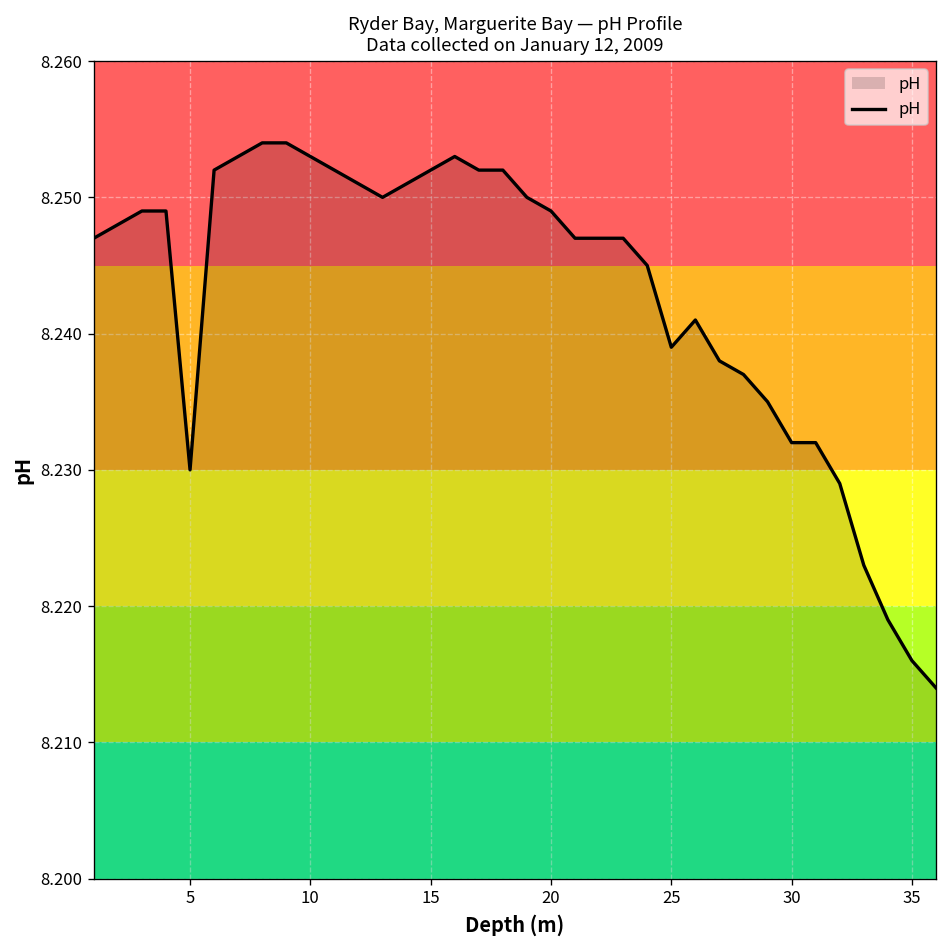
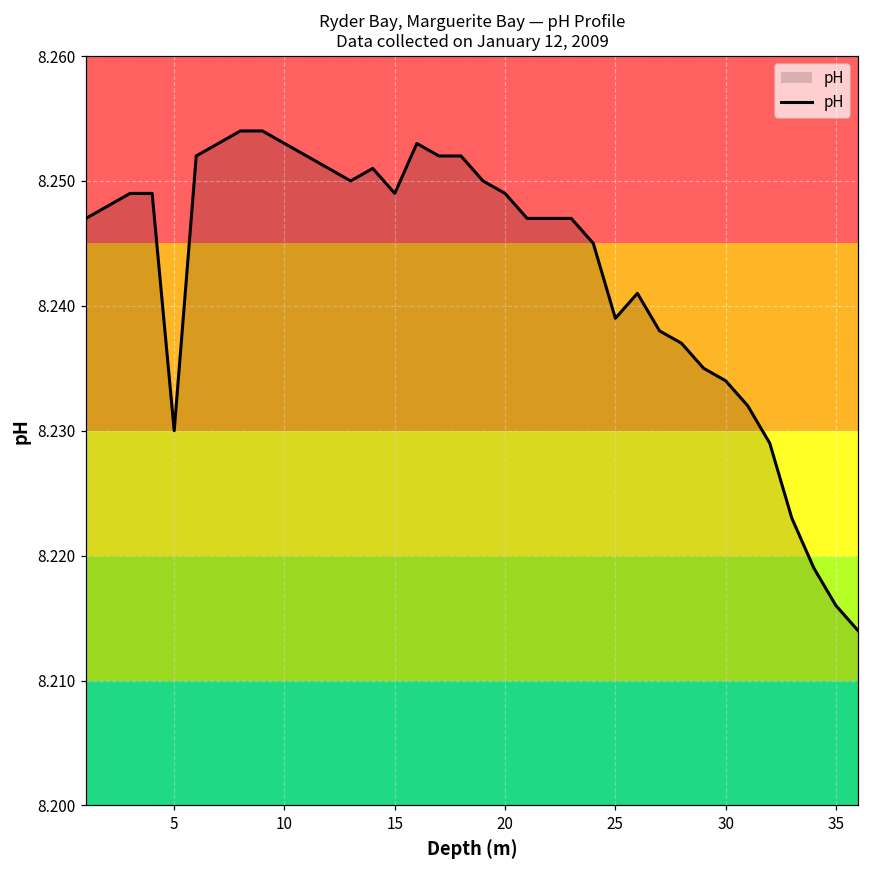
15: 8.252 -> 8.249
30: 8.232 -> 8.234
